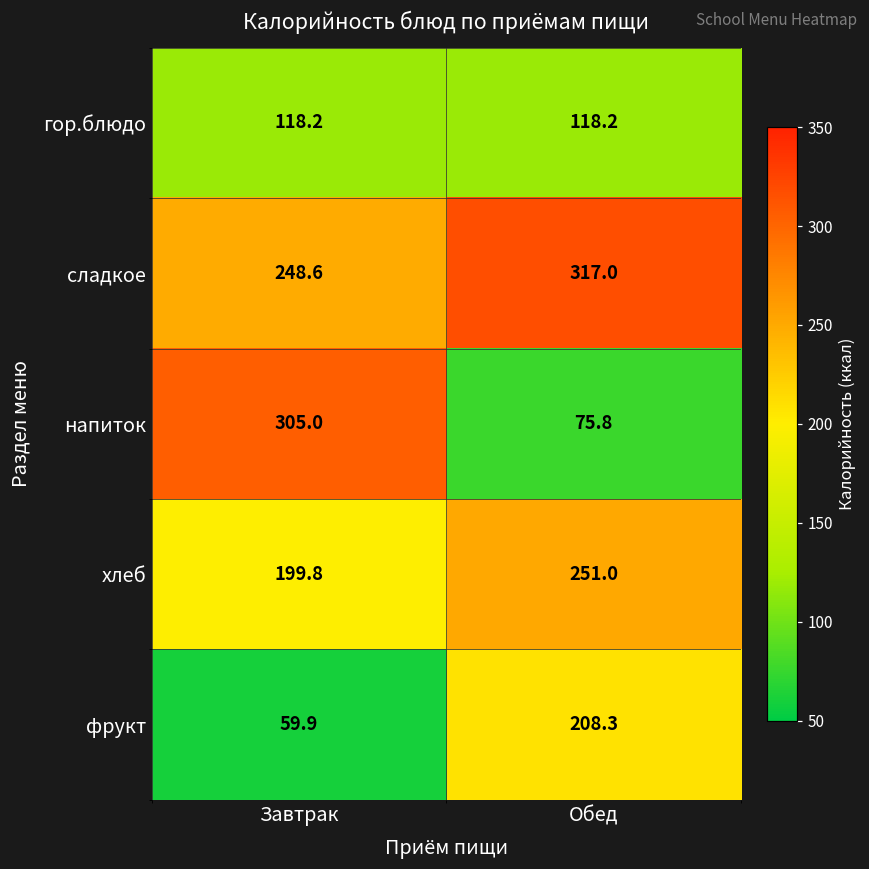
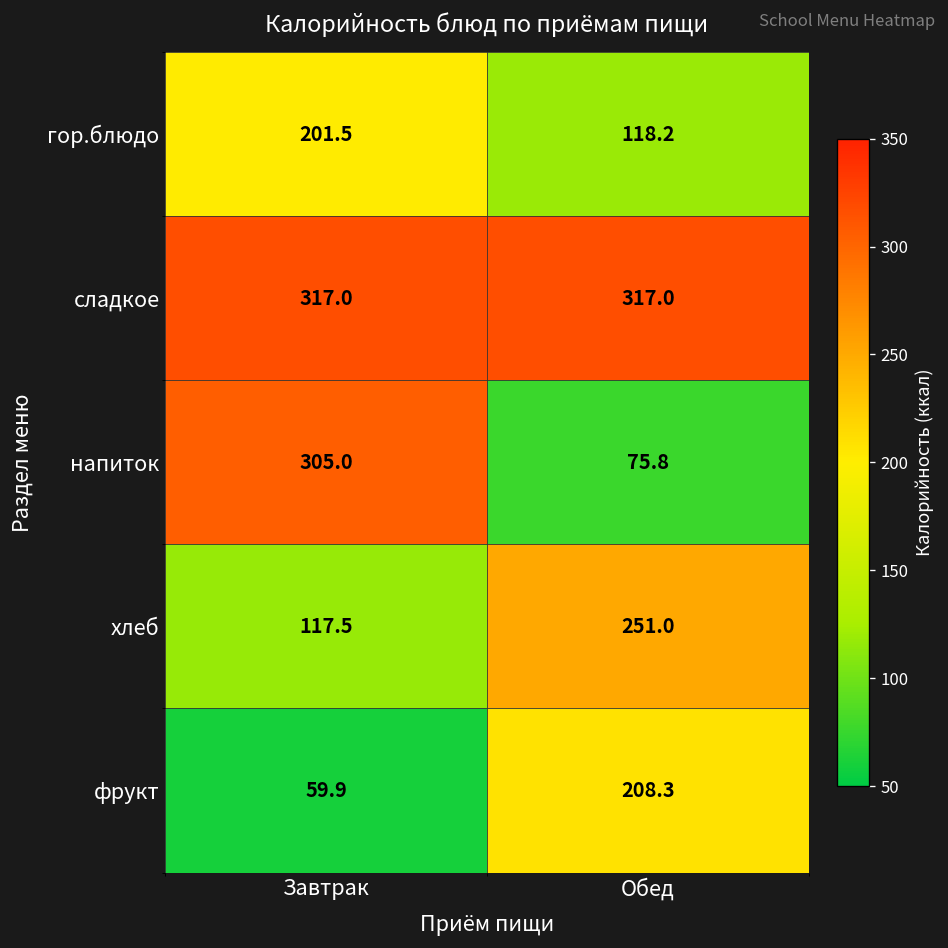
гор.блюдо, Завтрак: 118.2 -> 201.5
сладкое, Завтрак: 248.6 -> 317.0
хлеб, Завтрак: 199.8 -> 117.5
